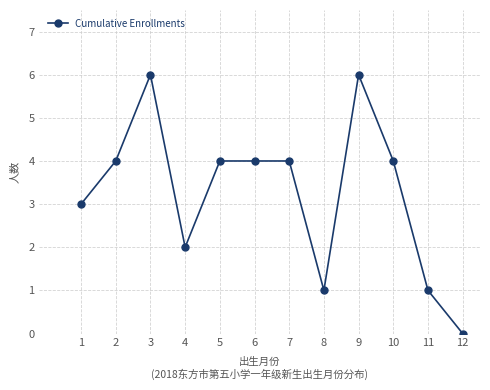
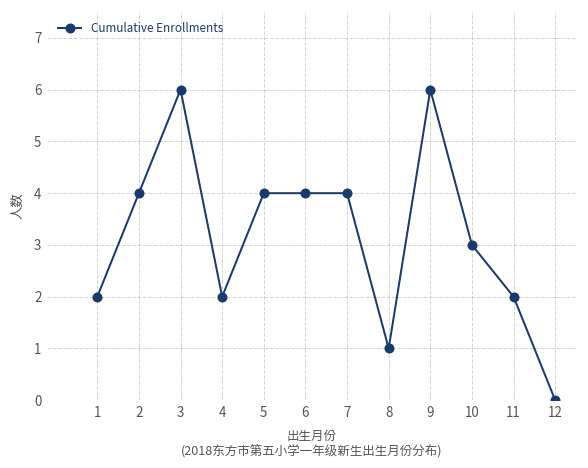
1: 3 -> 2
10: 4 -> 3
11: 1 -> 2
